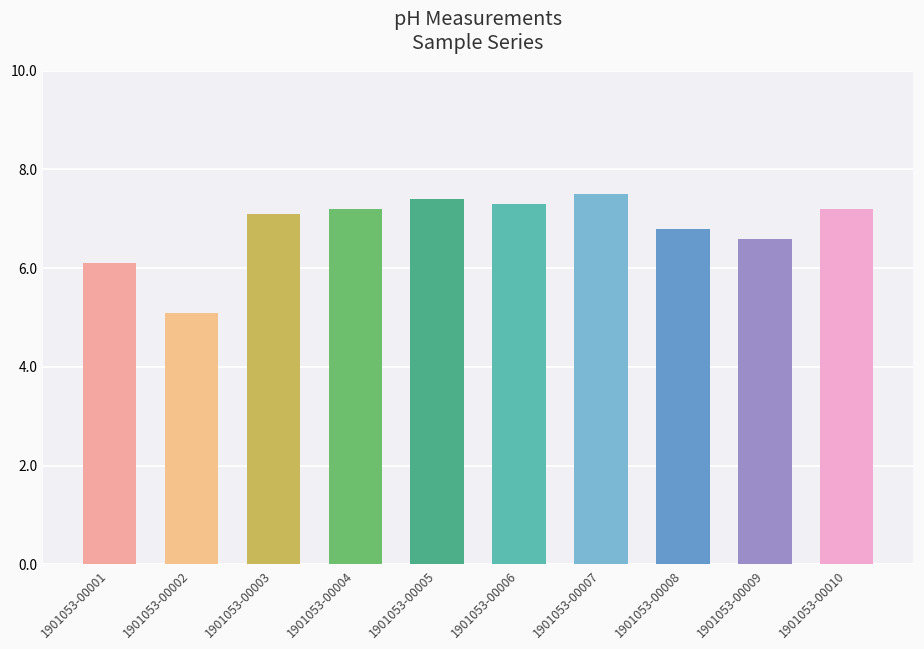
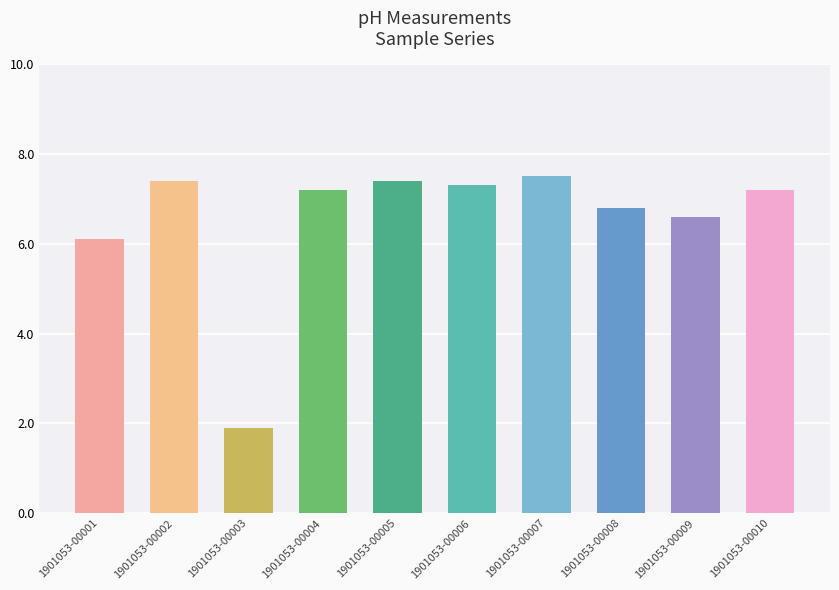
1901053-00002: 5.1 -> 7.4
1901053-00003: 7.1 -> 1.9
